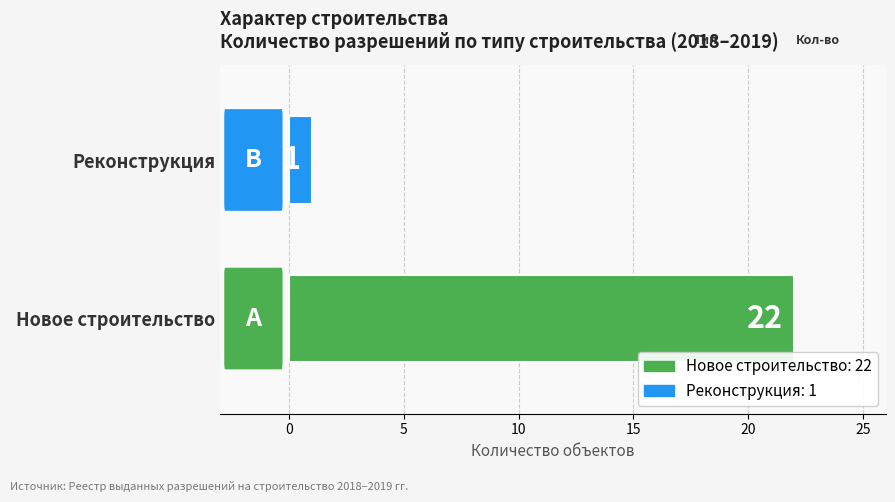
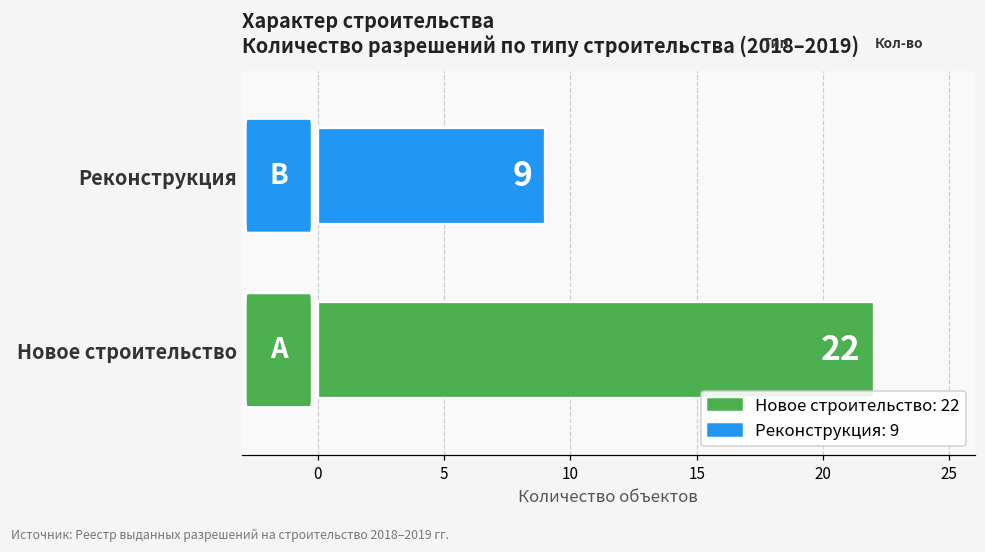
Реконструкция: 1 -> 9
